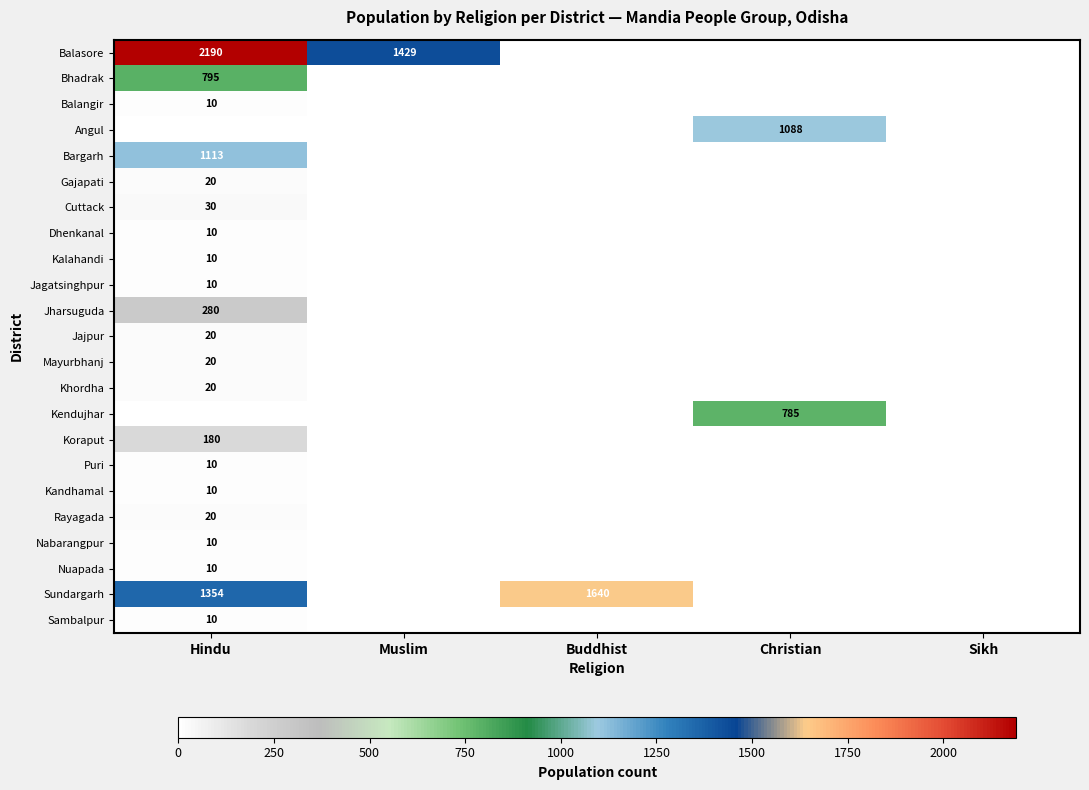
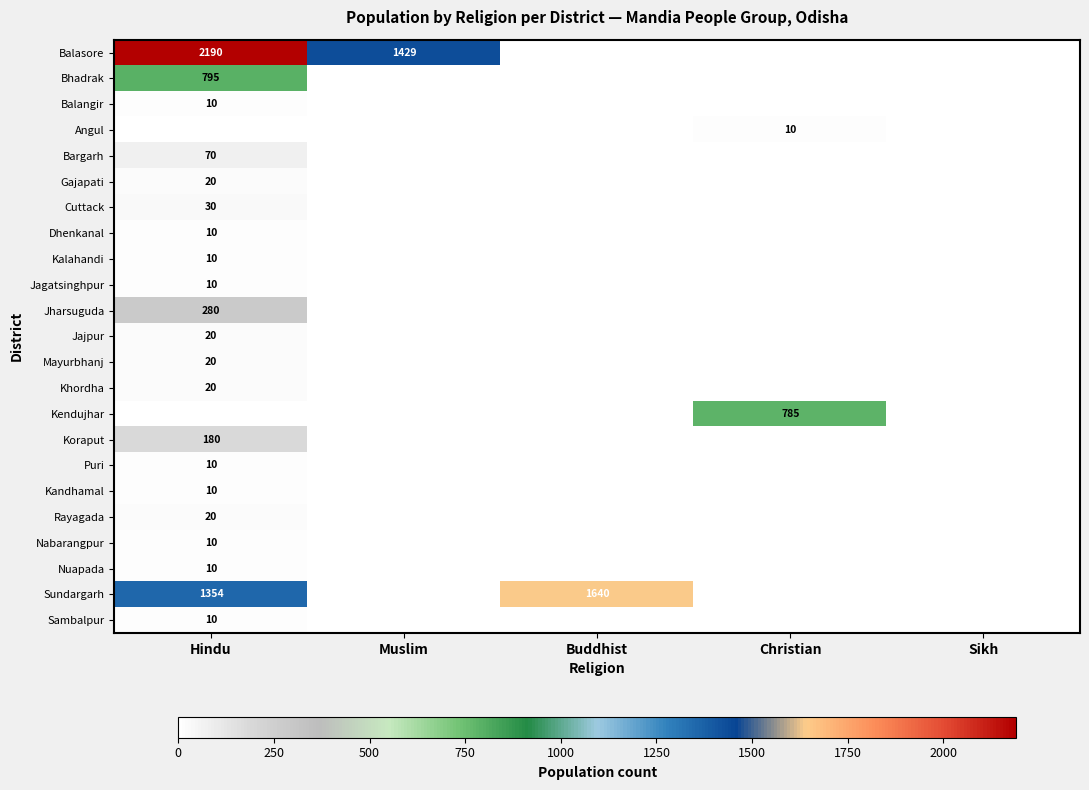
Angul, Christian: 1088 -> 10
Bargarh, Hindu: 1113 -> 70
